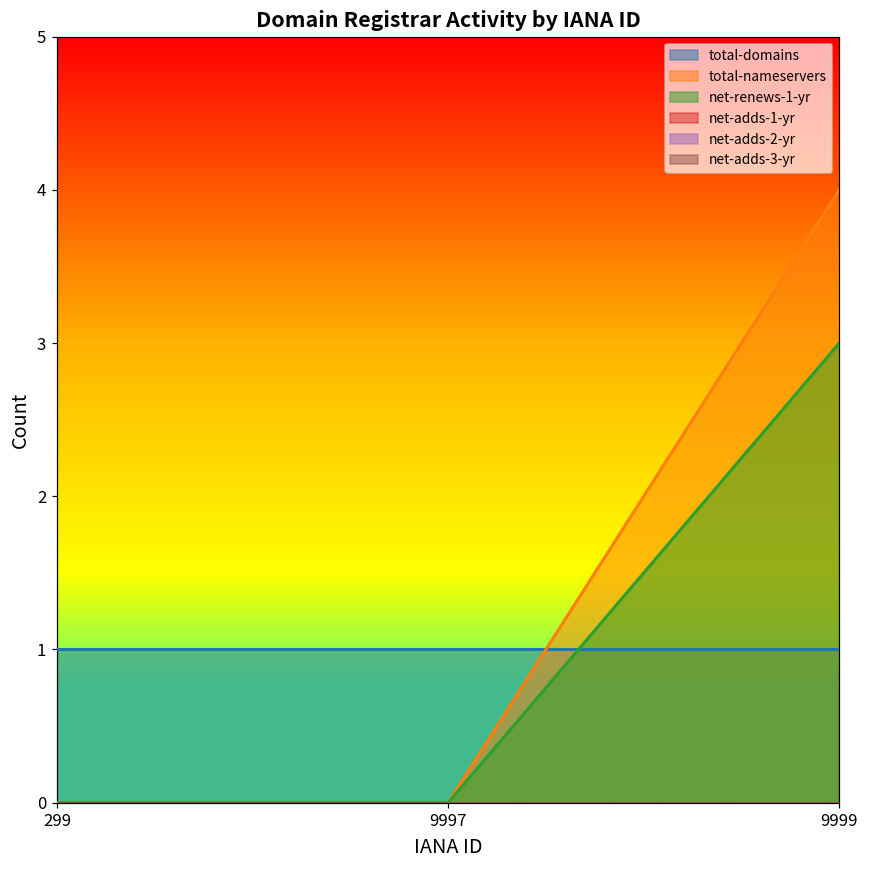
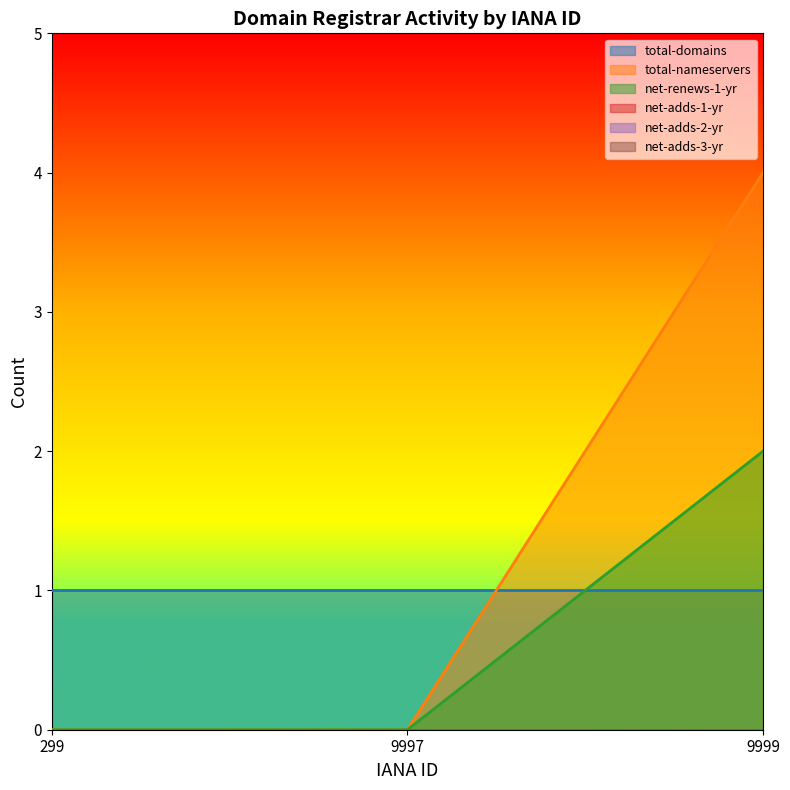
net-renews-1-yr, 9999: 3 -> 2
